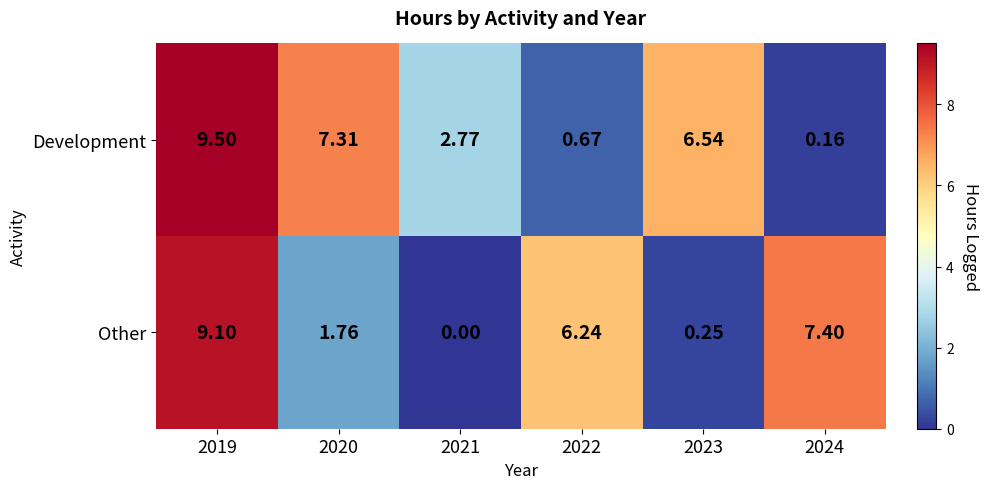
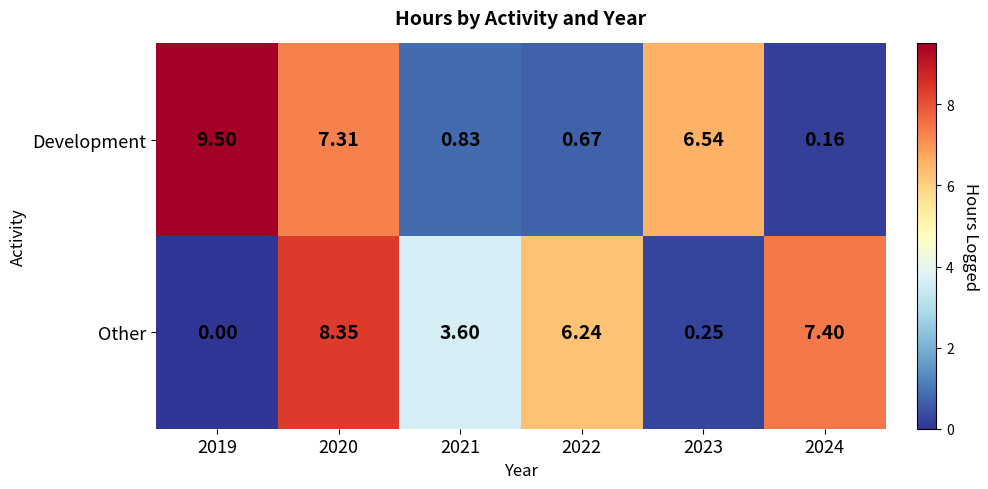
Development, 2021: 2.77 -> 0.83
Other, 2019: 9.10 -> 0.00
Other, 2020: 1.76 -> 8.35
Other, 2021: 0.00 -> 3.60
